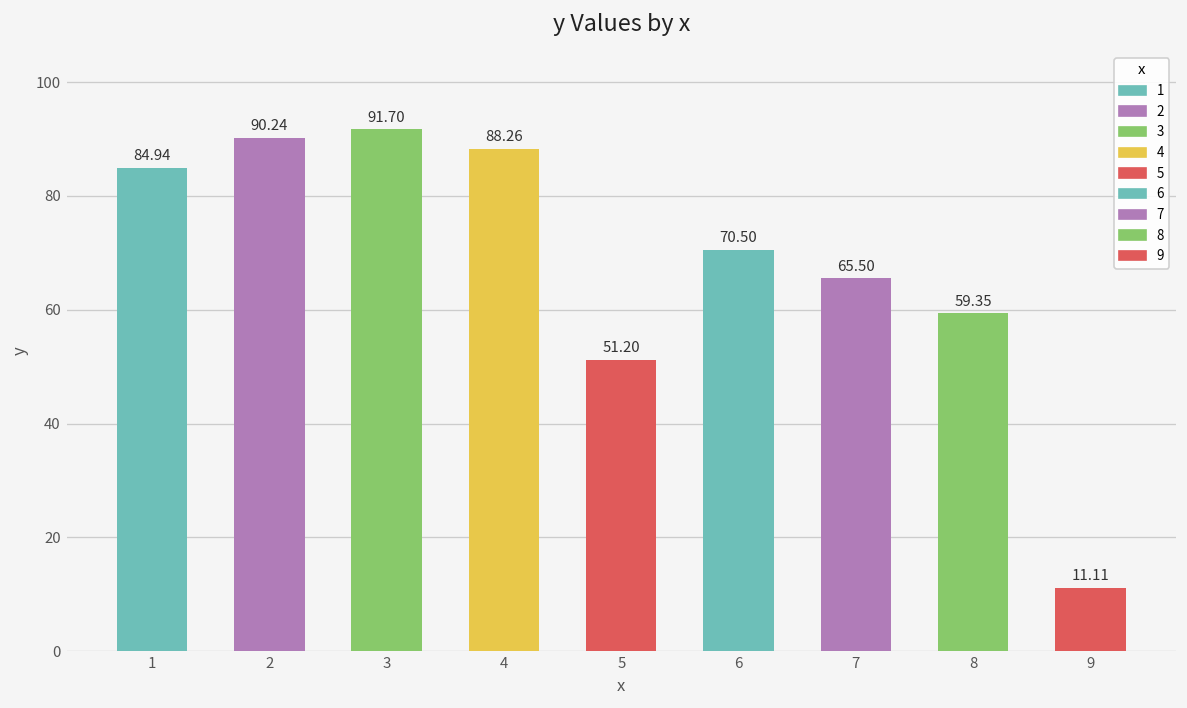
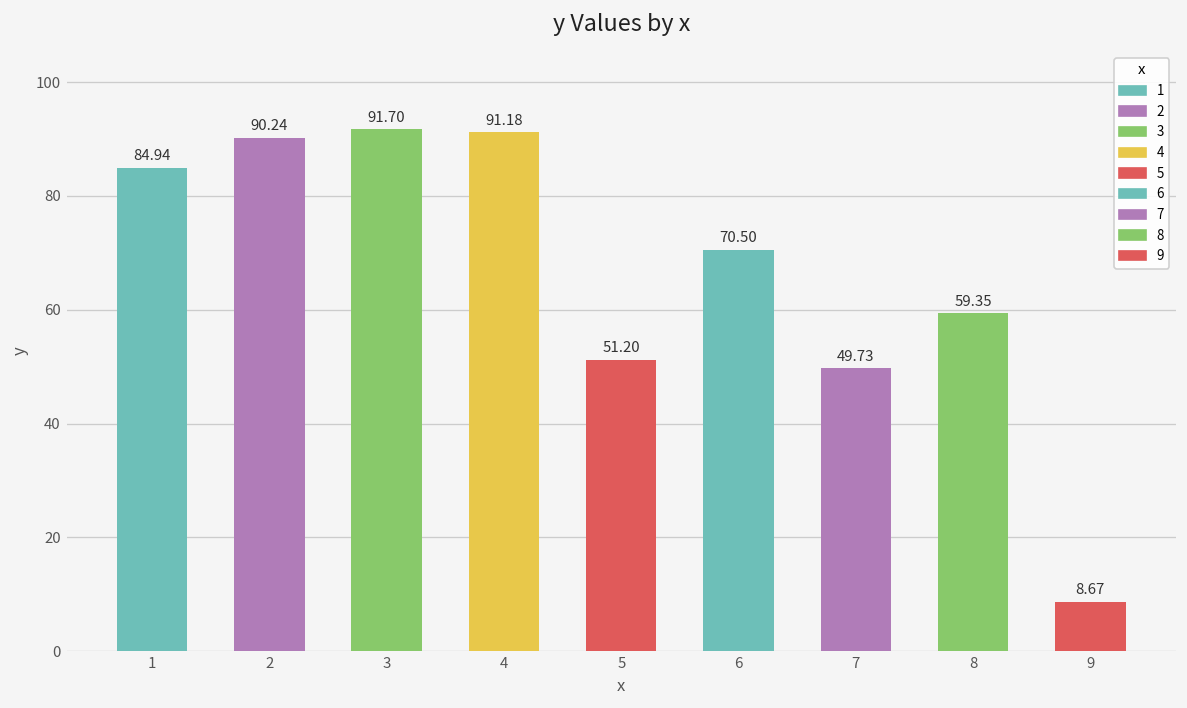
4: 88.26 -> 91.18
7: 65.50 -> 49.73
9: 11.11 -> 8.67
